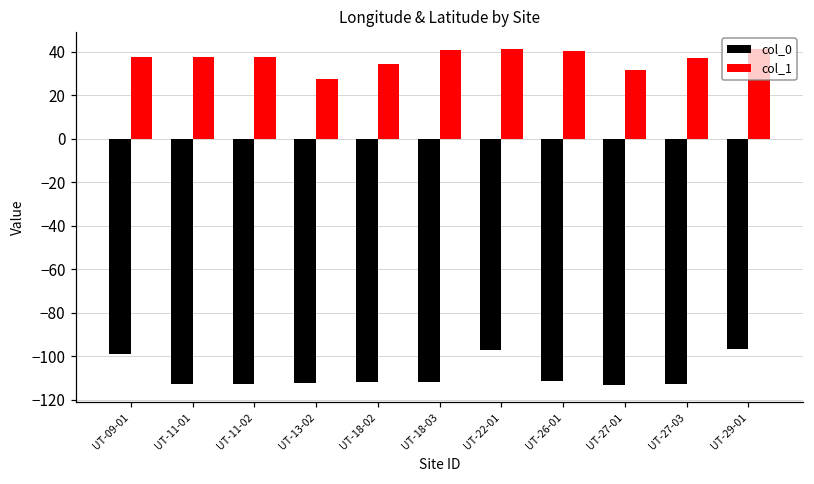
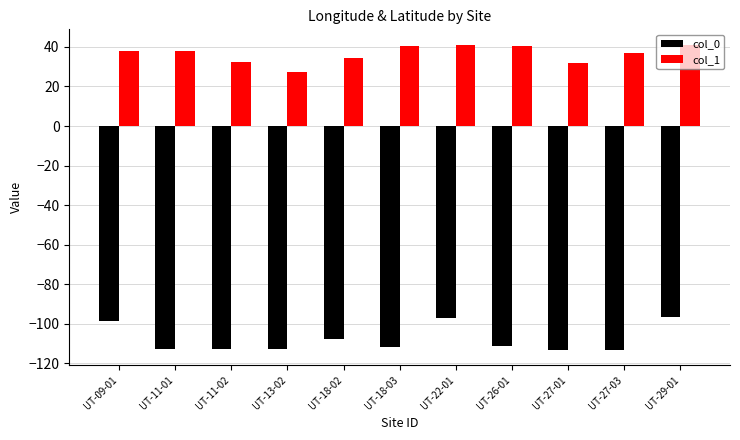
col_1, UT-11-02: 38 -> 33
col_0, UT-18-02: -112 -> -108
